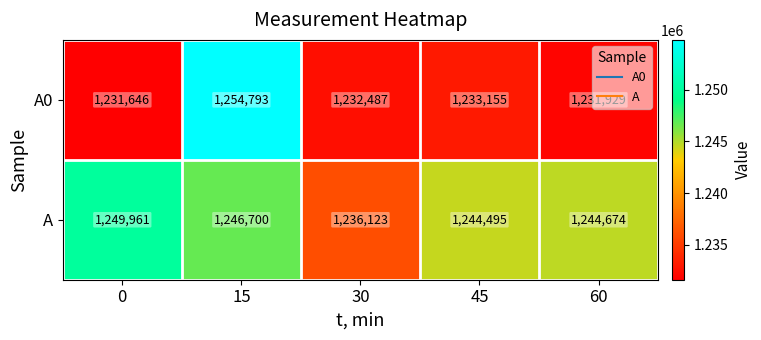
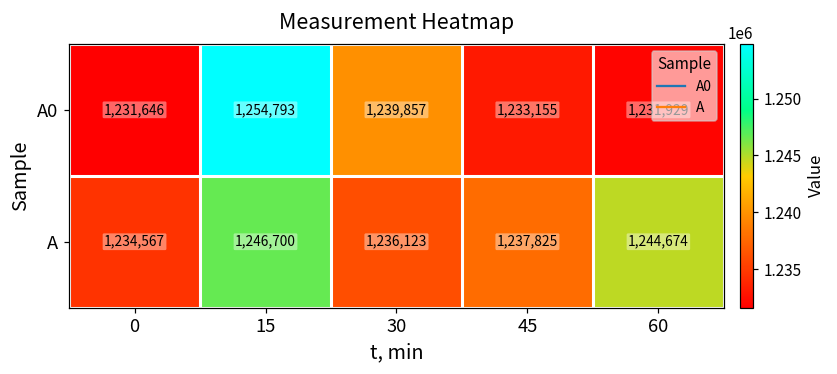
A0, 30: 1,232,487 -> 1,239,857
A, 0: 1,249,961 -> 1,234,567
A, 45: 1,244,495 -> 1,237,825
